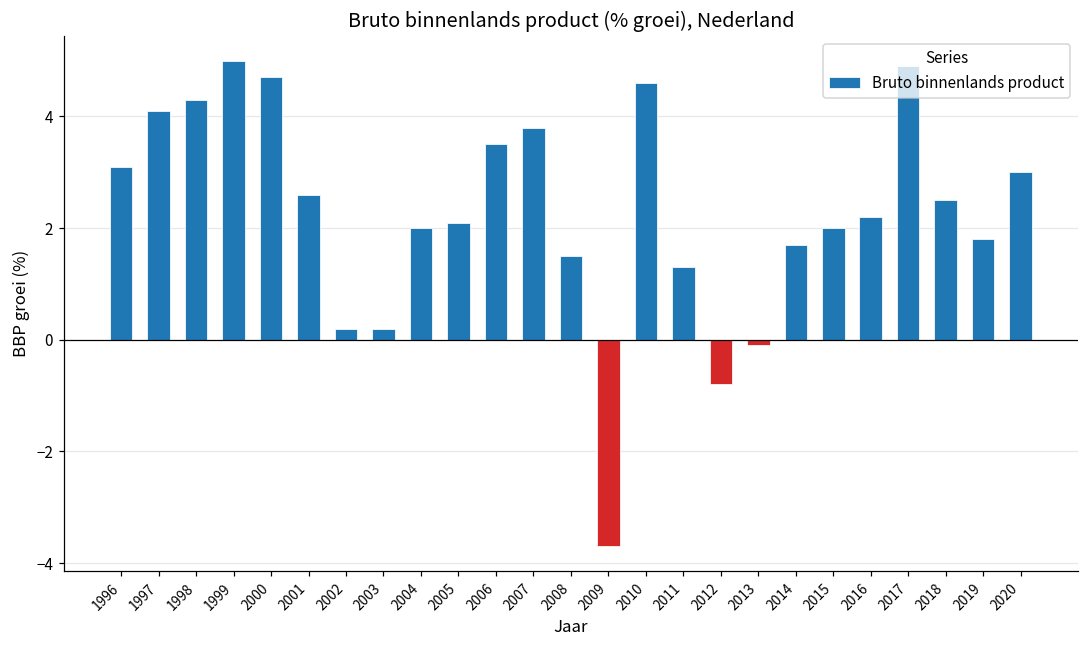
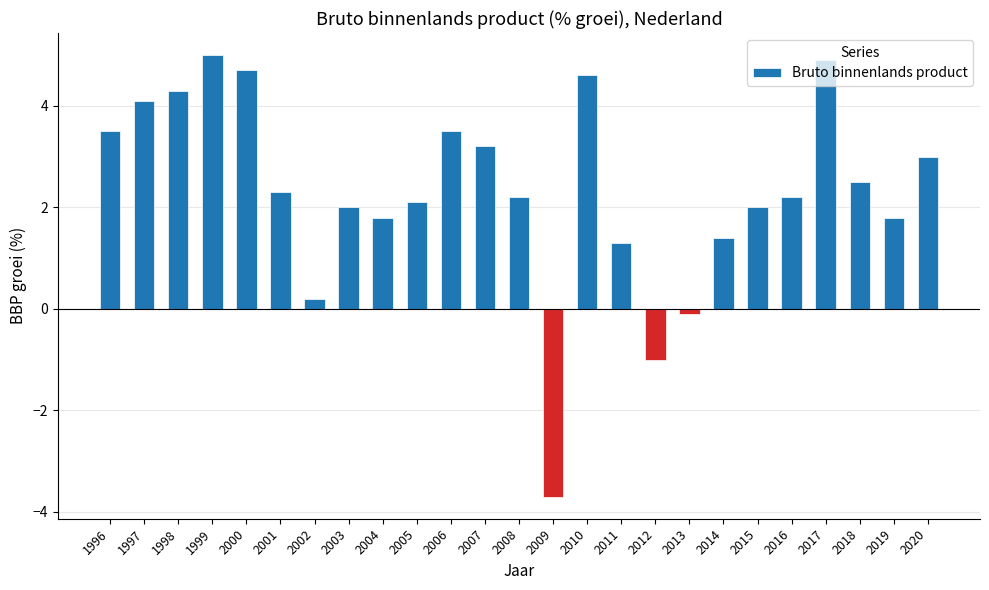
1996: 3.1 -> 3.5
2001: 2.6 -> 2.3
2003: 0.2 -> 2.0
2004: 2.0 -> 1.8
2007: 3.8 -> 3.2
2008: 1.5 -> 2.2
2012: -0.8 -> -1.0
2014: 1.7 -> 1.4
